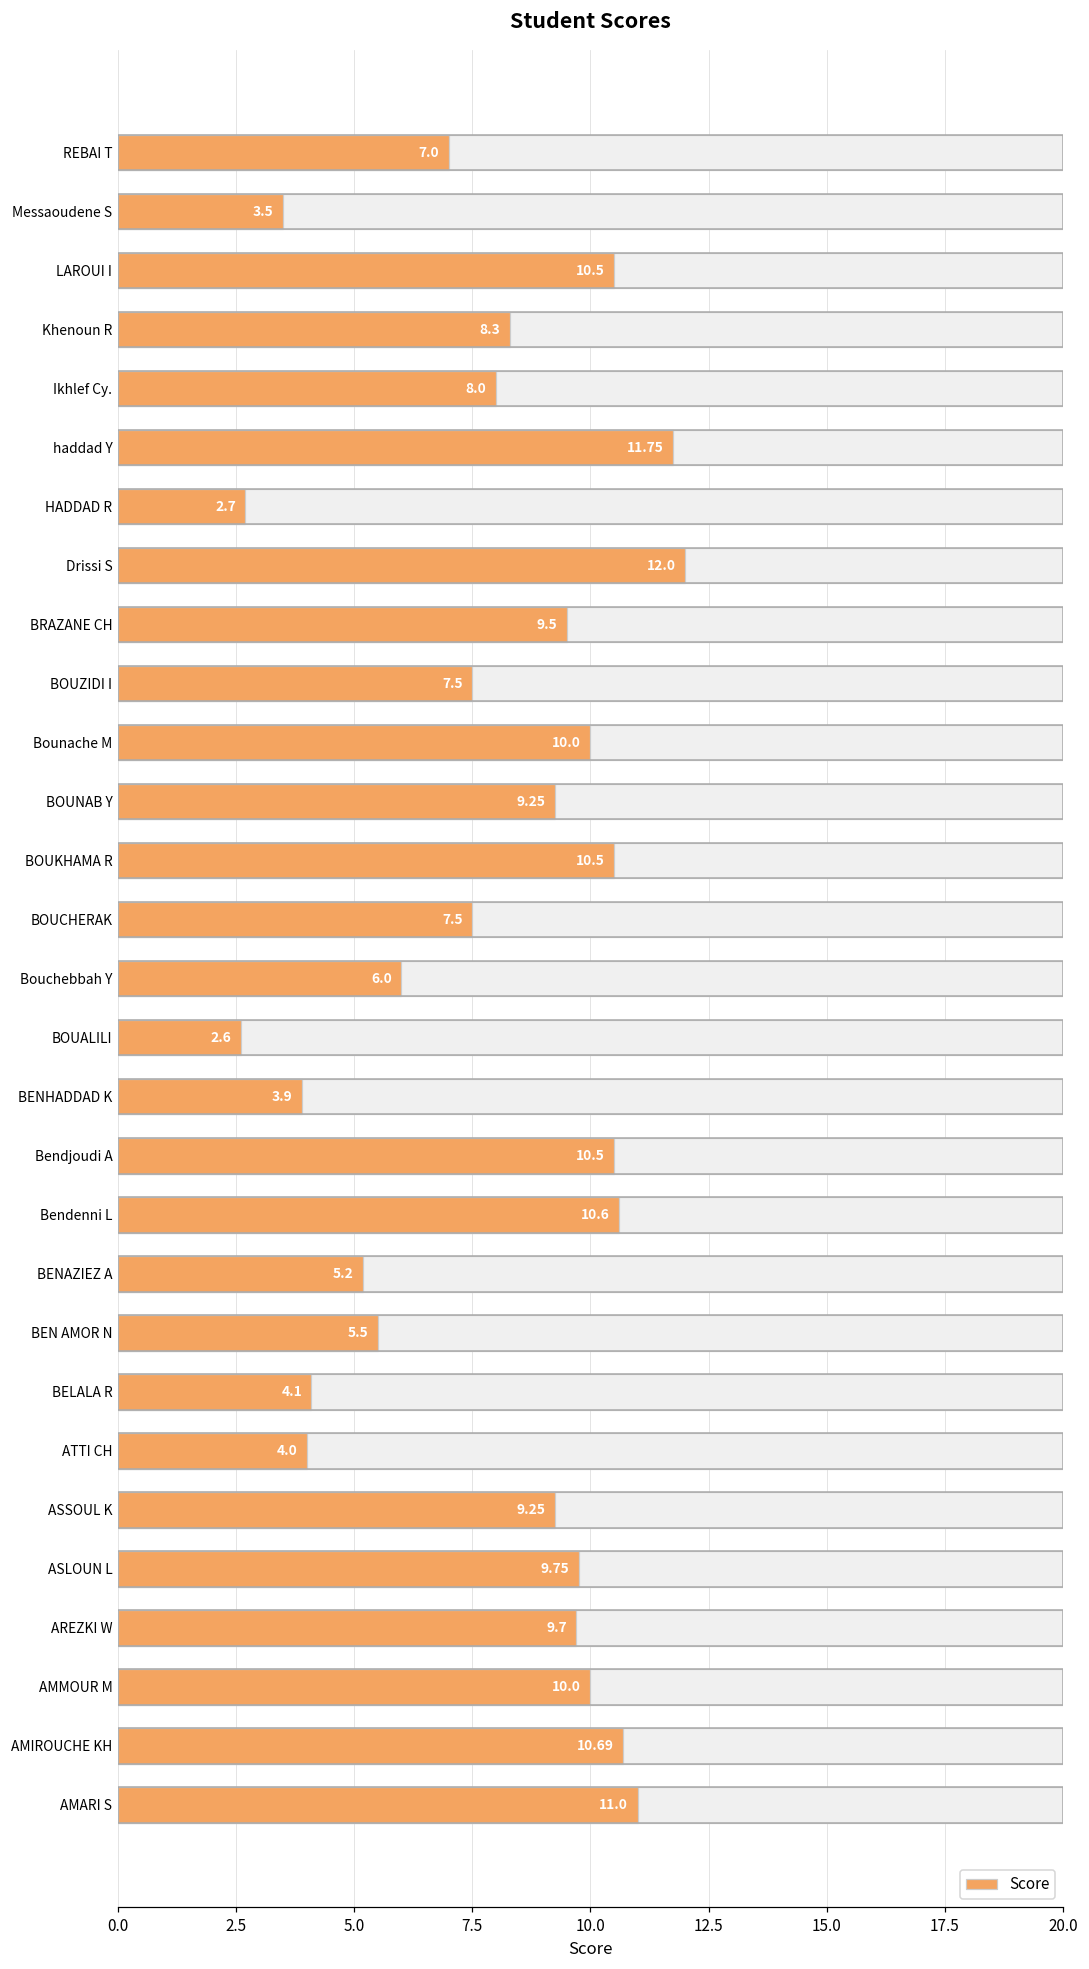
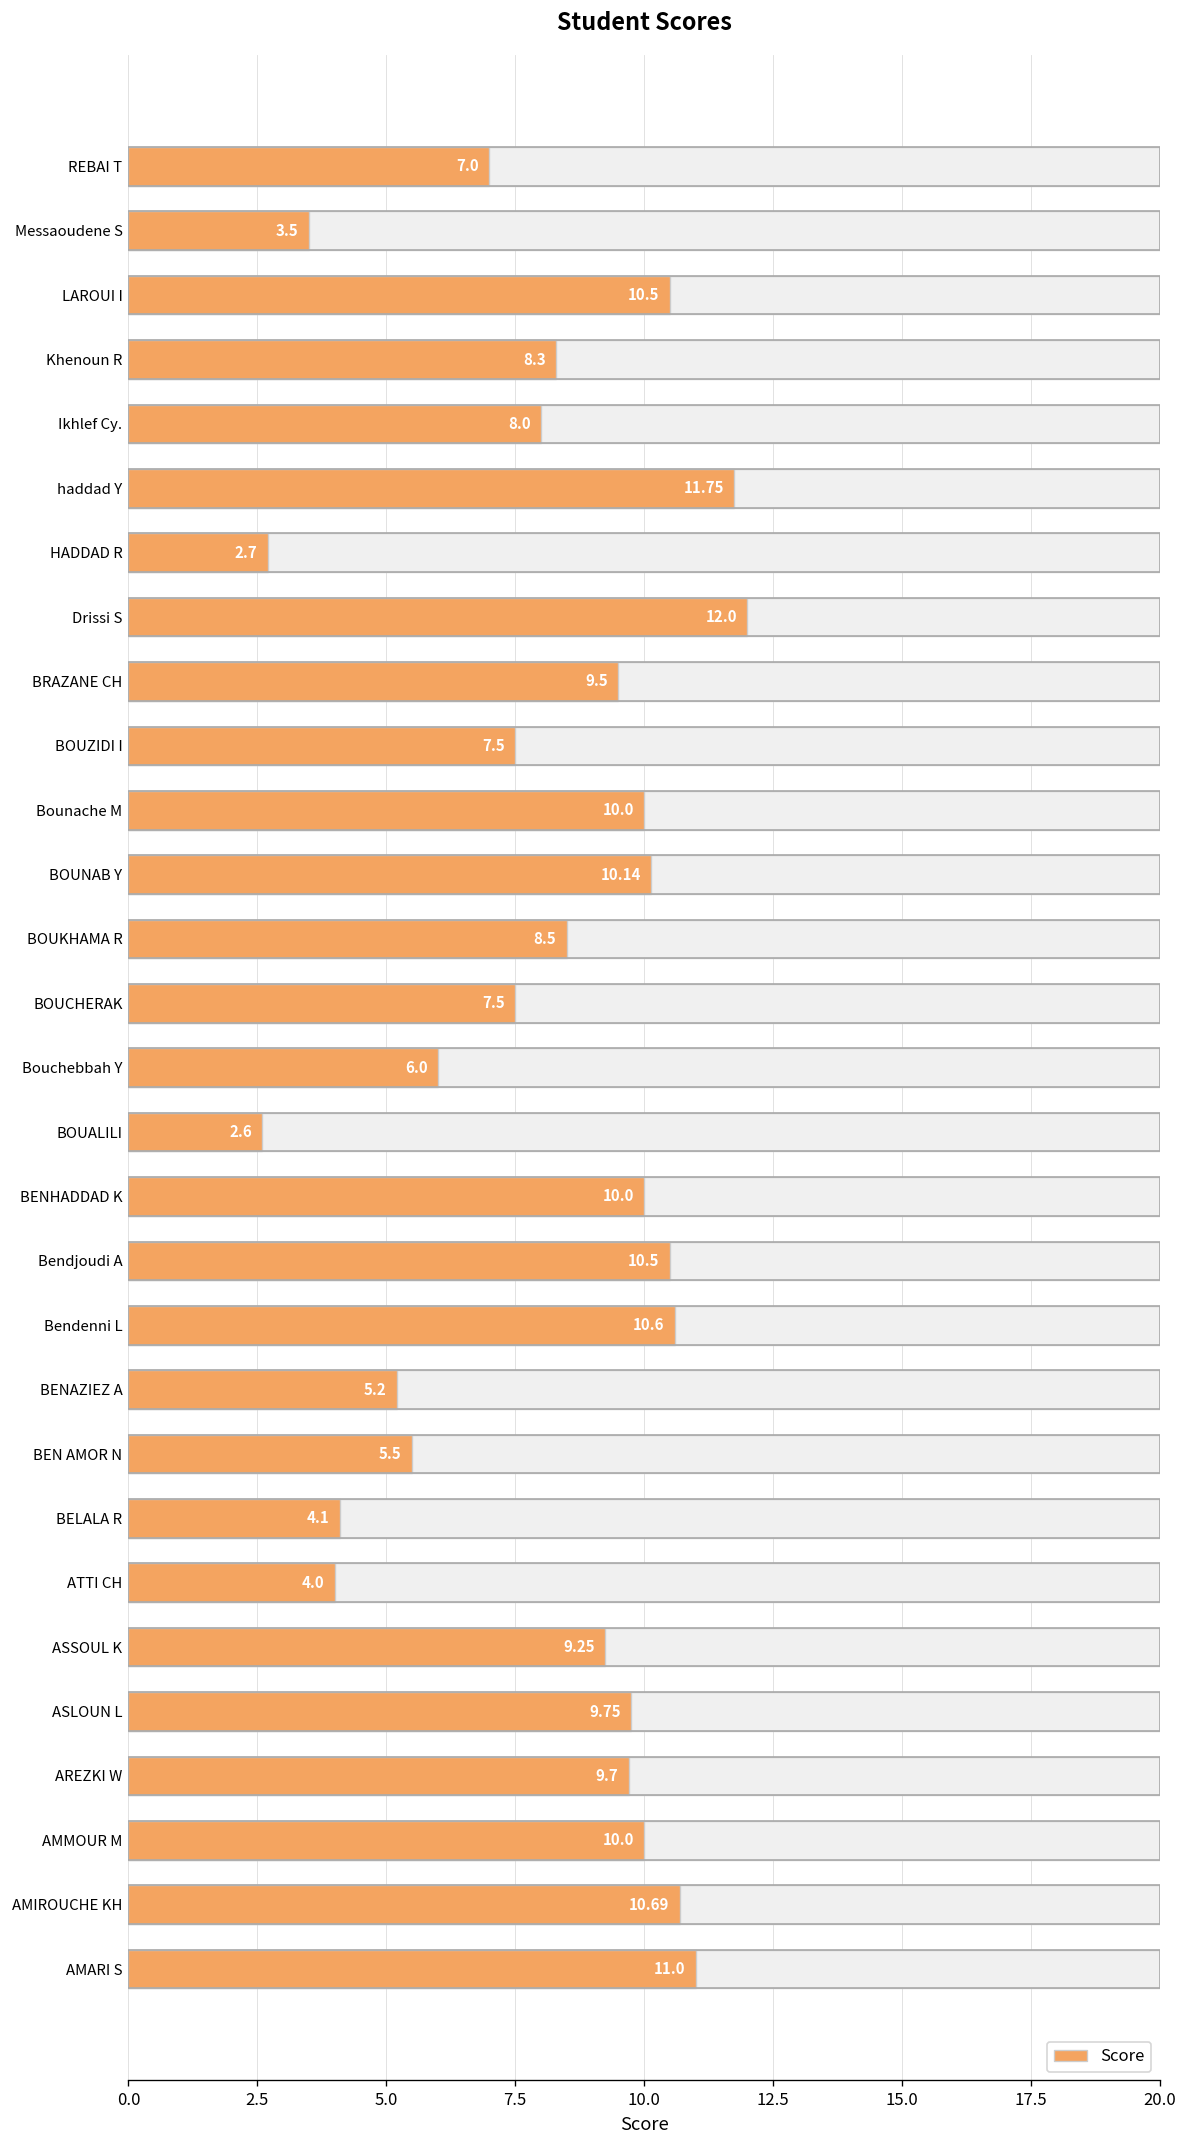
Score, BOUNAB Y: 9.25 -> 10.14
Score, BOUKHAMA R: 10.5 -> 8.5
Score, BENHADDAD K: 3.9 -> 10.0
